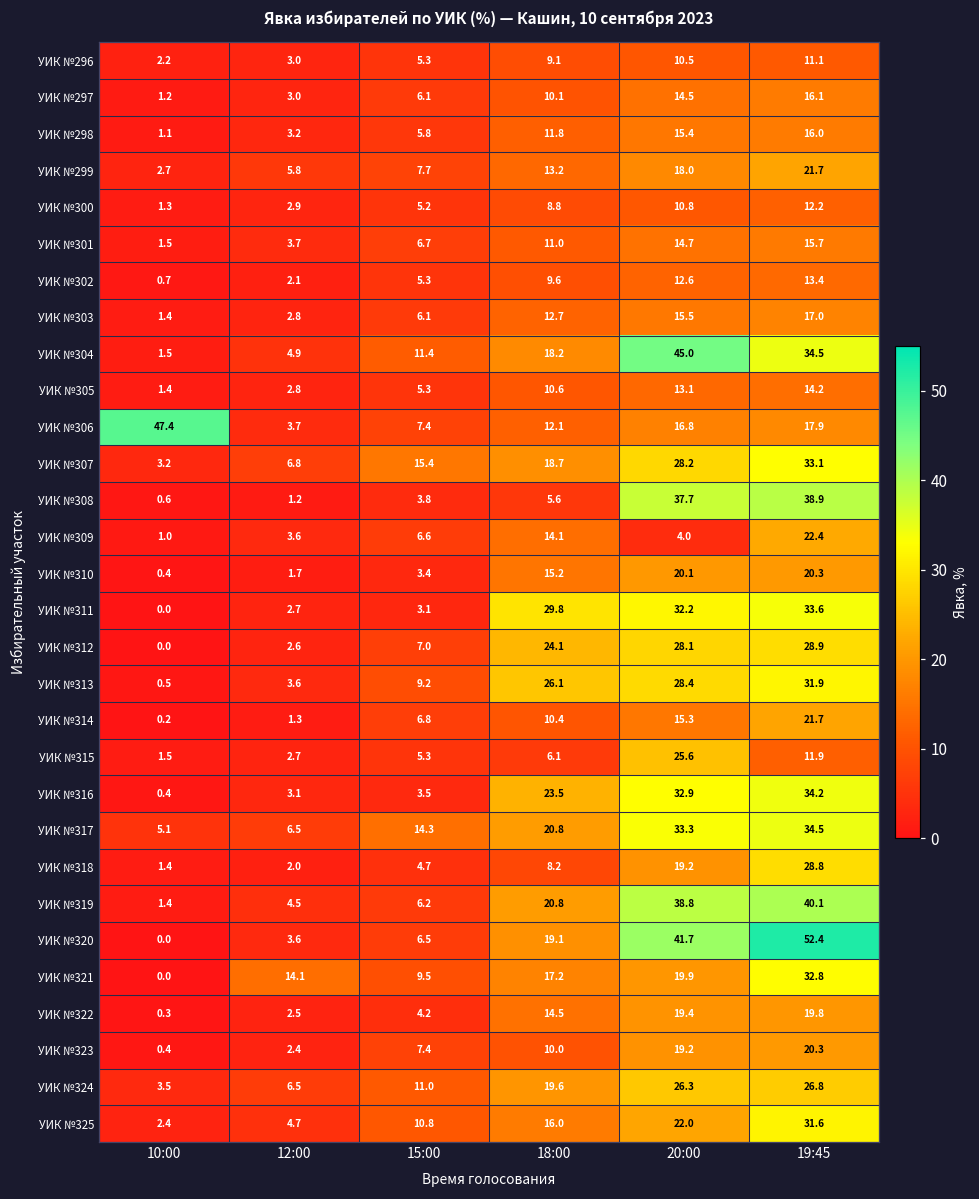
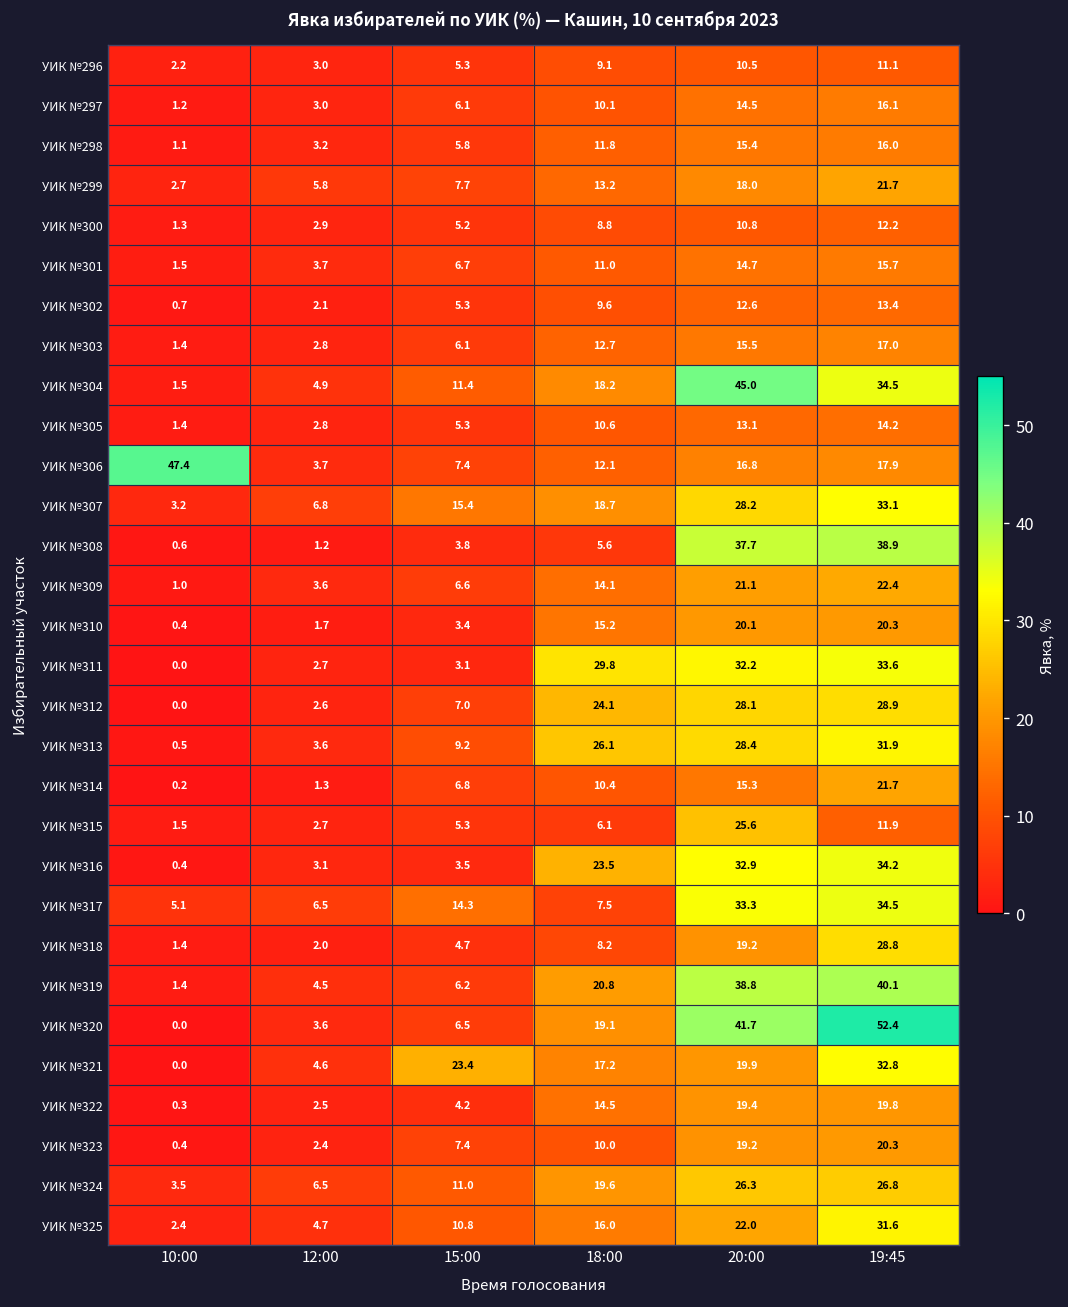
УИК №309, 20:00: 4.0 -> 21.1
УИК №317, 18:00: 20.8 -> 7.5
УИК №321, 12:00: 14.1 -> 4.6
УИК №321, 15:00: 9.5 -> 23.4
